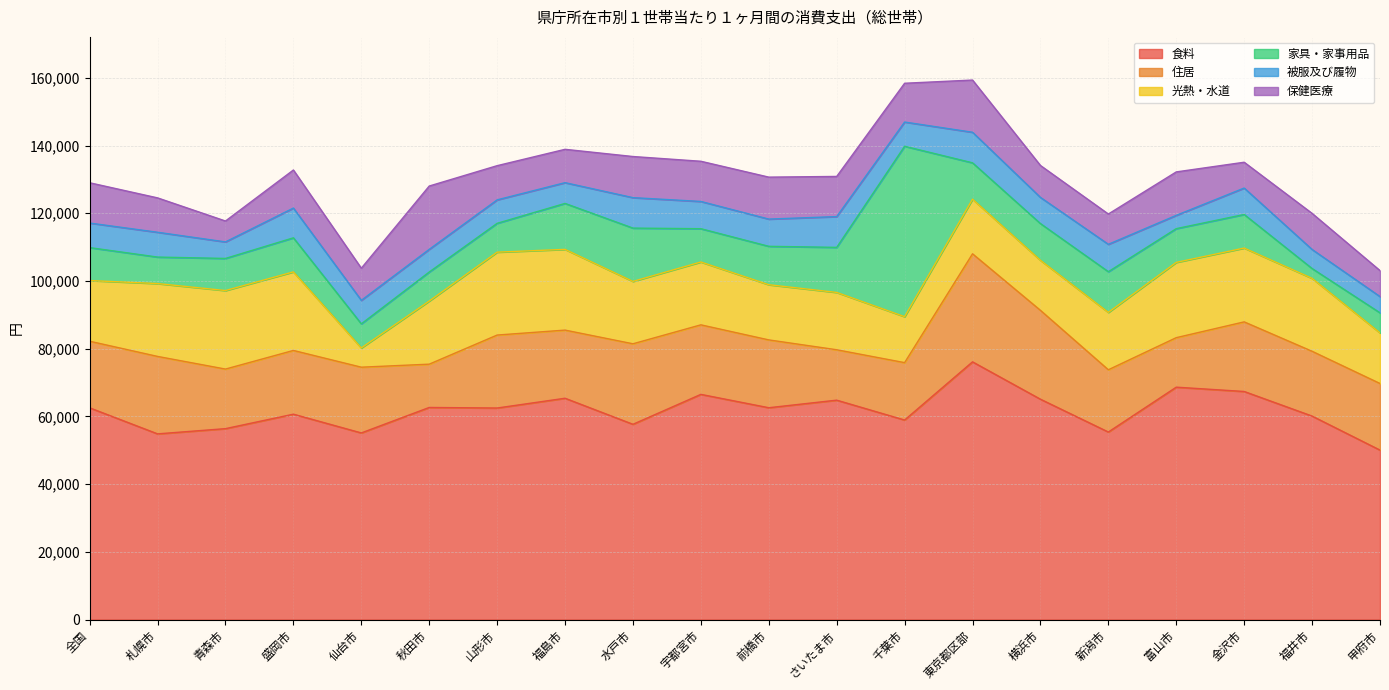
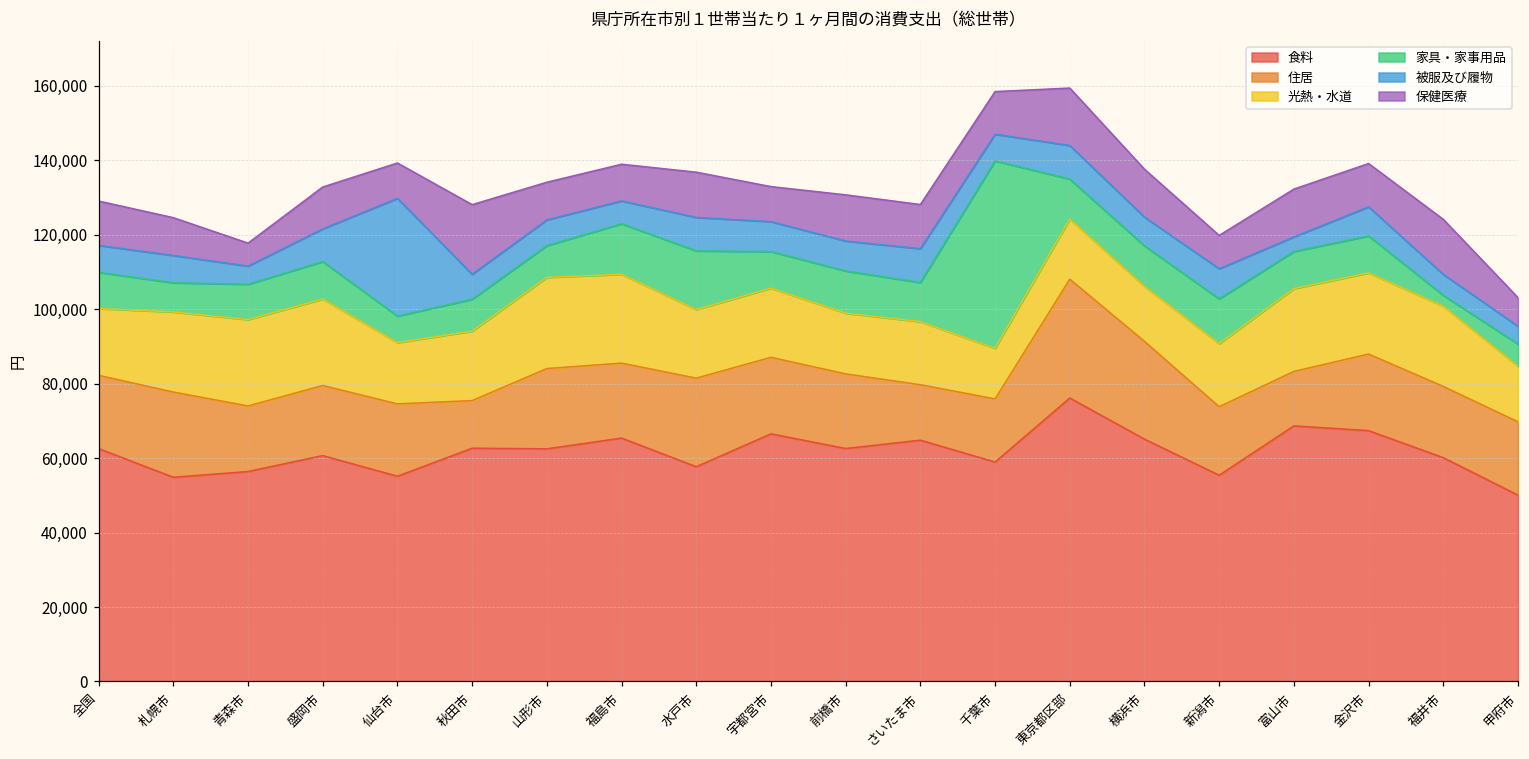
光熱・水道, 仙台市: 6,000 -> 16,000
被服及び履物, 仙台市: 7,000 -> 32,000
保健医療, 宇都宮市: 12,000 -> 9,000
家具・家事用品, さいたま市: 13,000 -> 11,000
保健医療, 横浜市: 9,000 -> 13,000
保健医療, 金沢市: 8,000 -> 12,000
保健医療, 福井市: 11,000 -> 15,000
